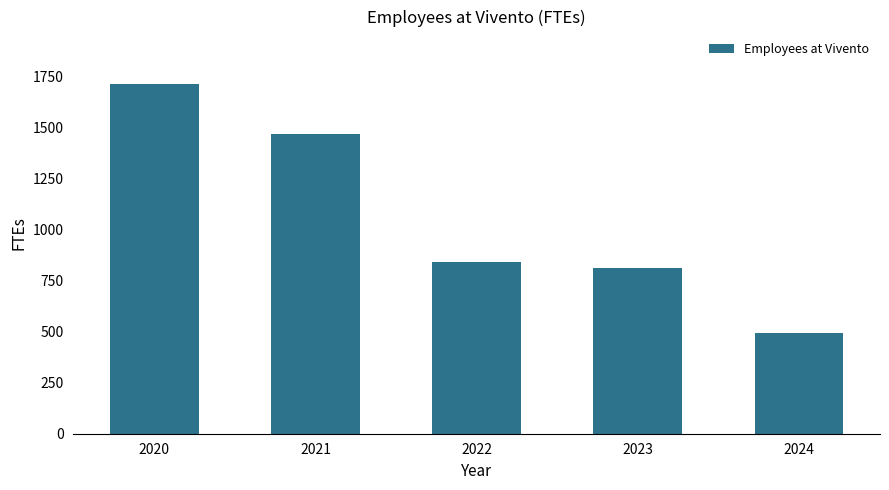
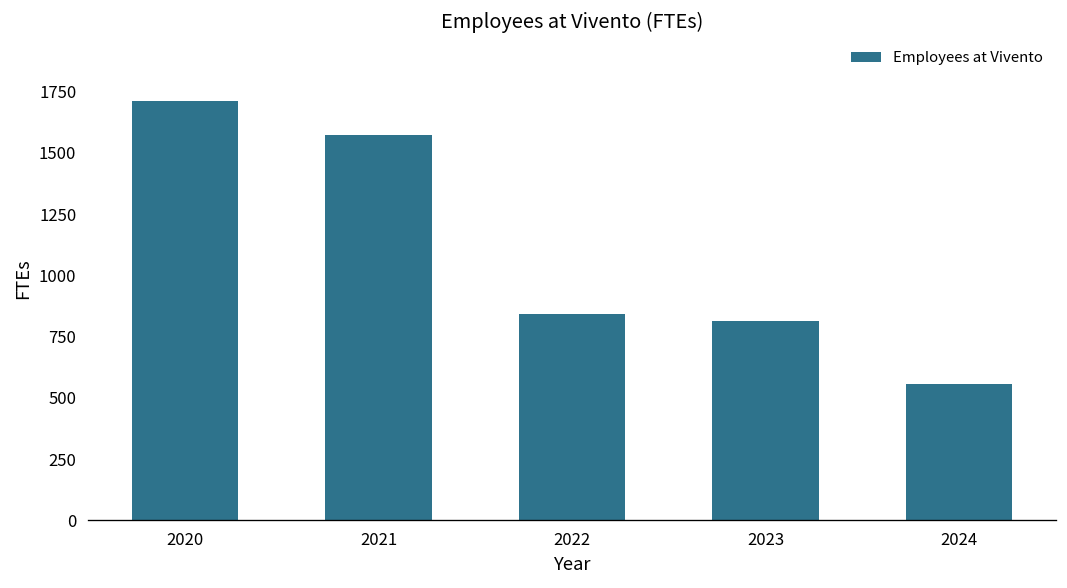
2021: 1470 -> 1570
2024: 500 -> 560
